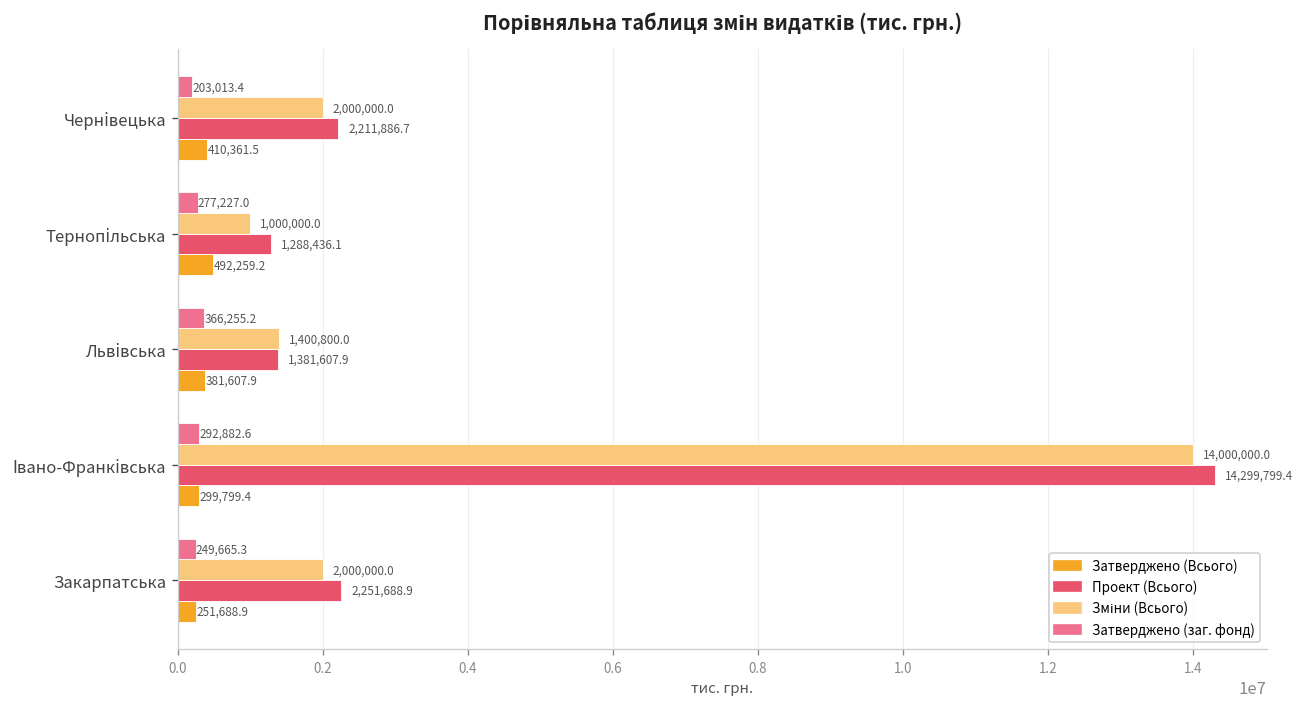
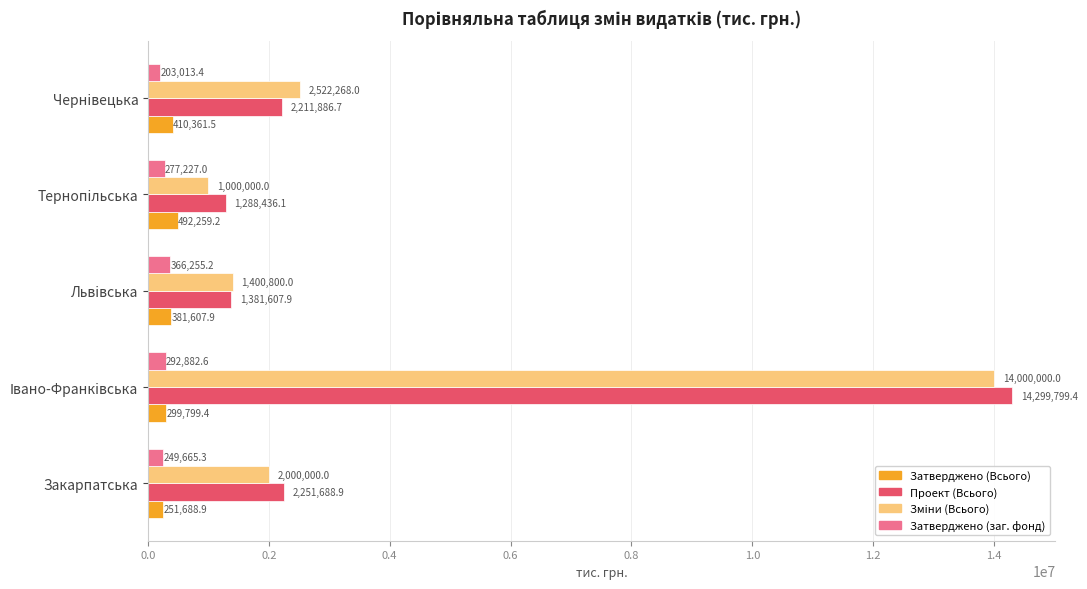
Зміни (Всього), Чернівецька: 2,000,000.0 -> 2,522,268.0
